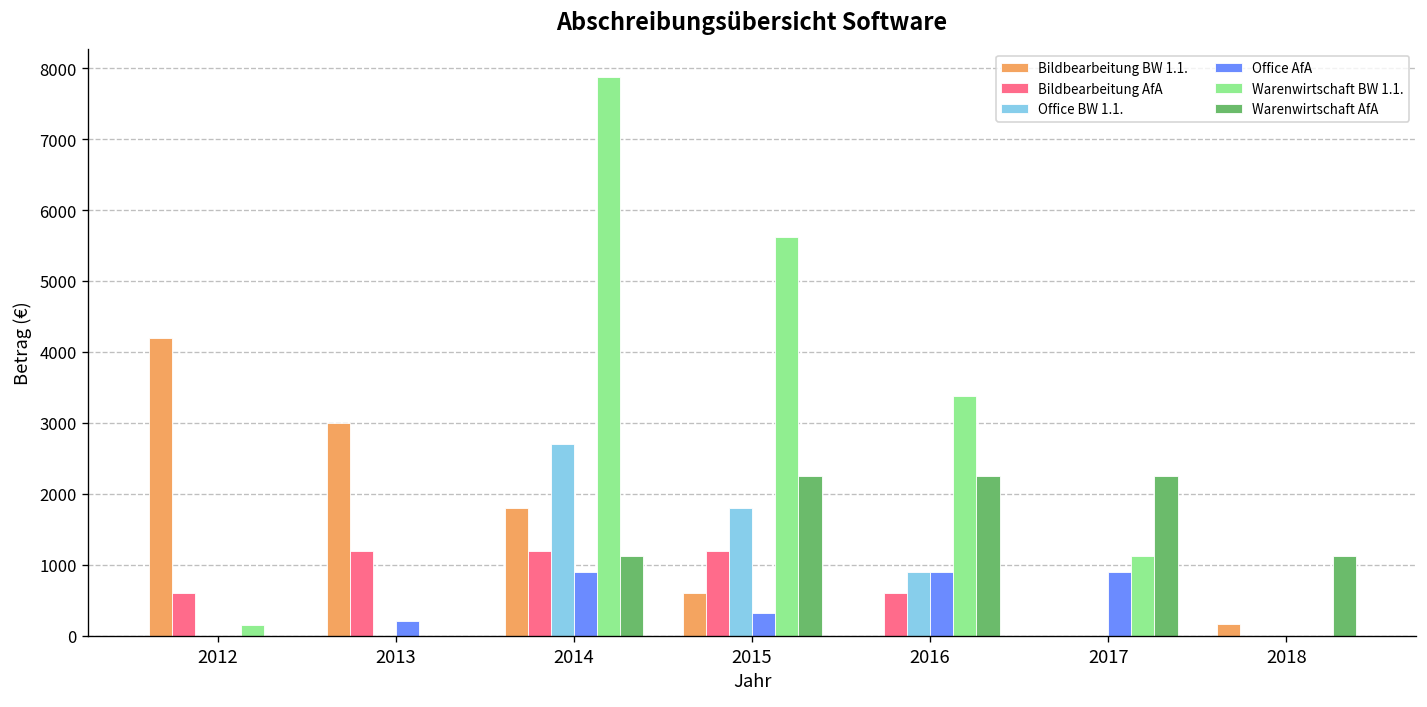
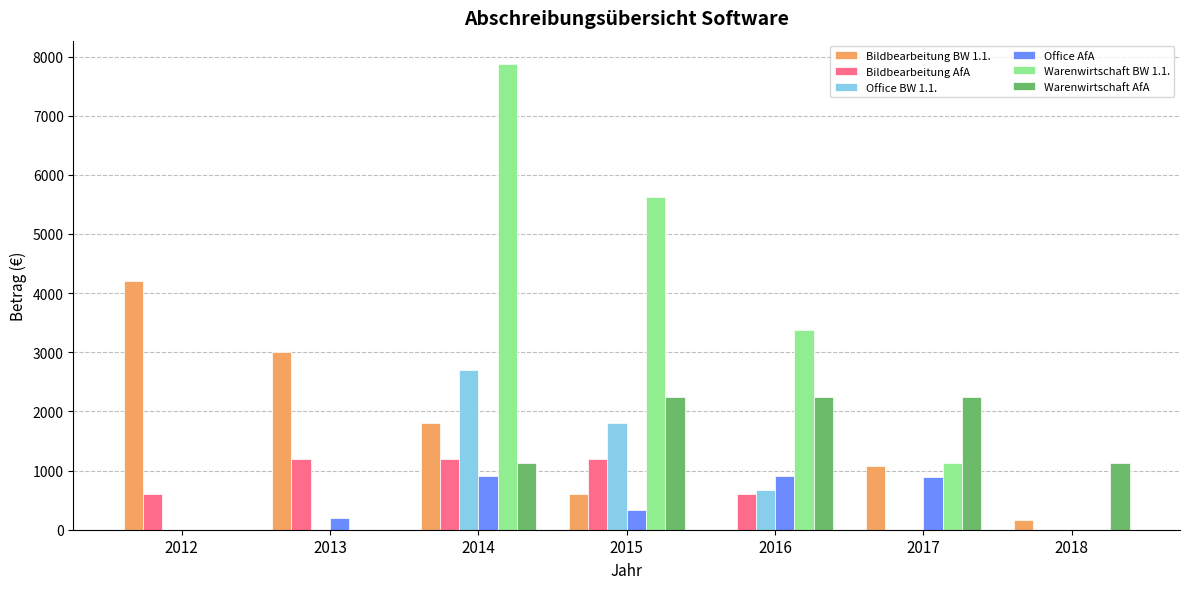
Warenwirtschaft BW 1.1., 2012: 200 -> 0
Office BW 1.1., 2016: 900 -> 700
Bildbearbeitung BW 1.1., 2017: 0 -> 1100
